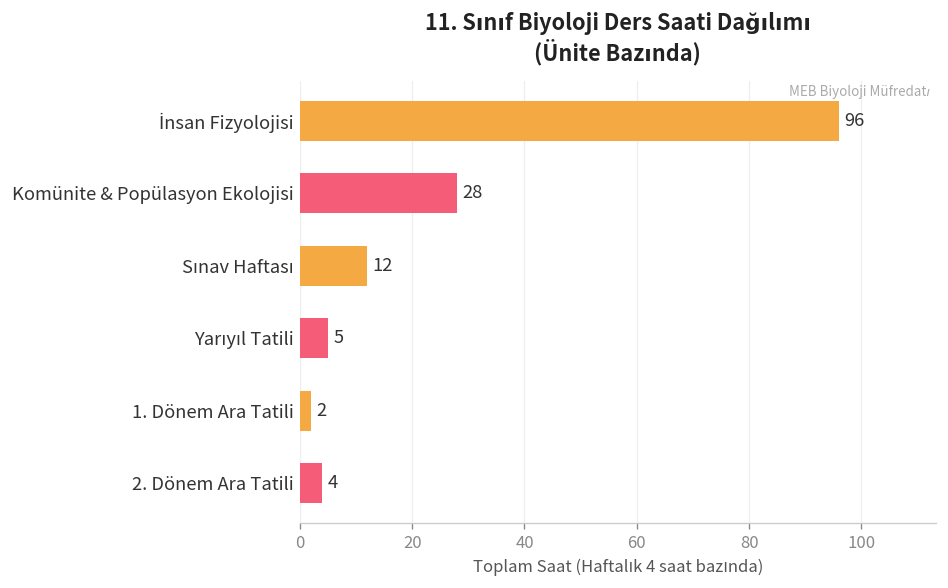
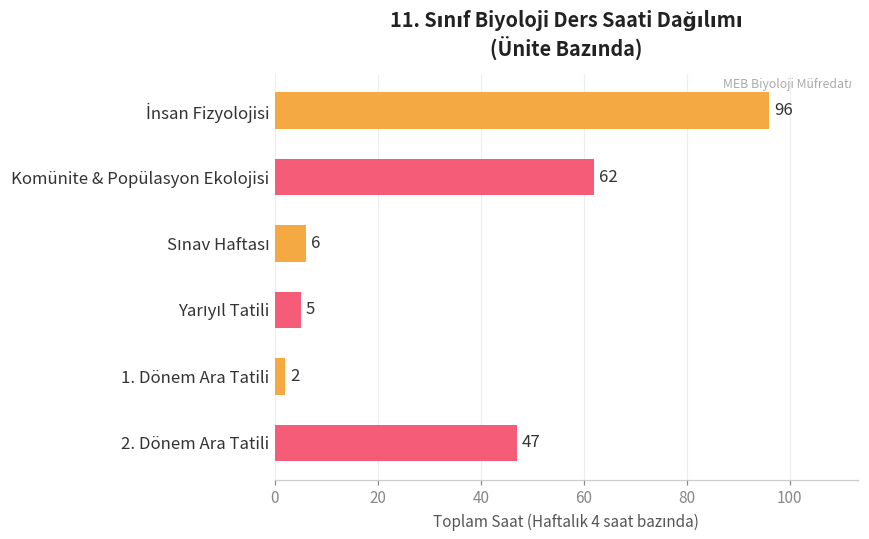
Komünite & Popülasyon Ekolojisi: 28 -> 62
Sınav Haftası: 12 -> 6
2. Dönem Ara Tatili: 4 -> 47
